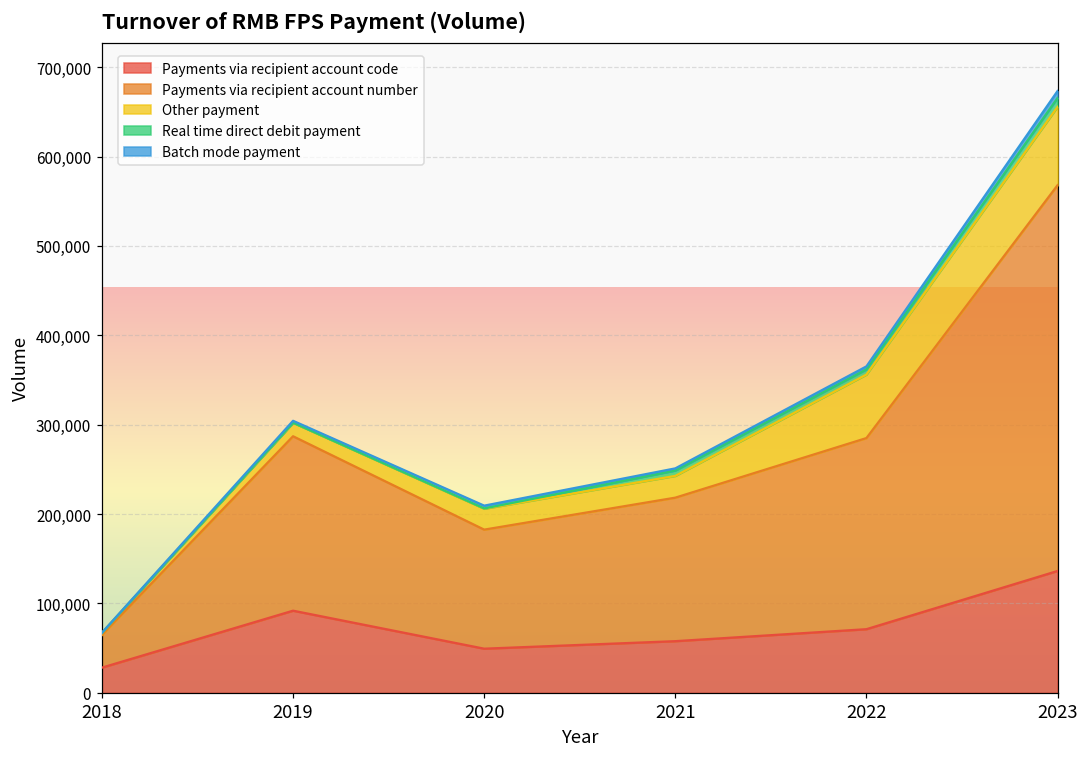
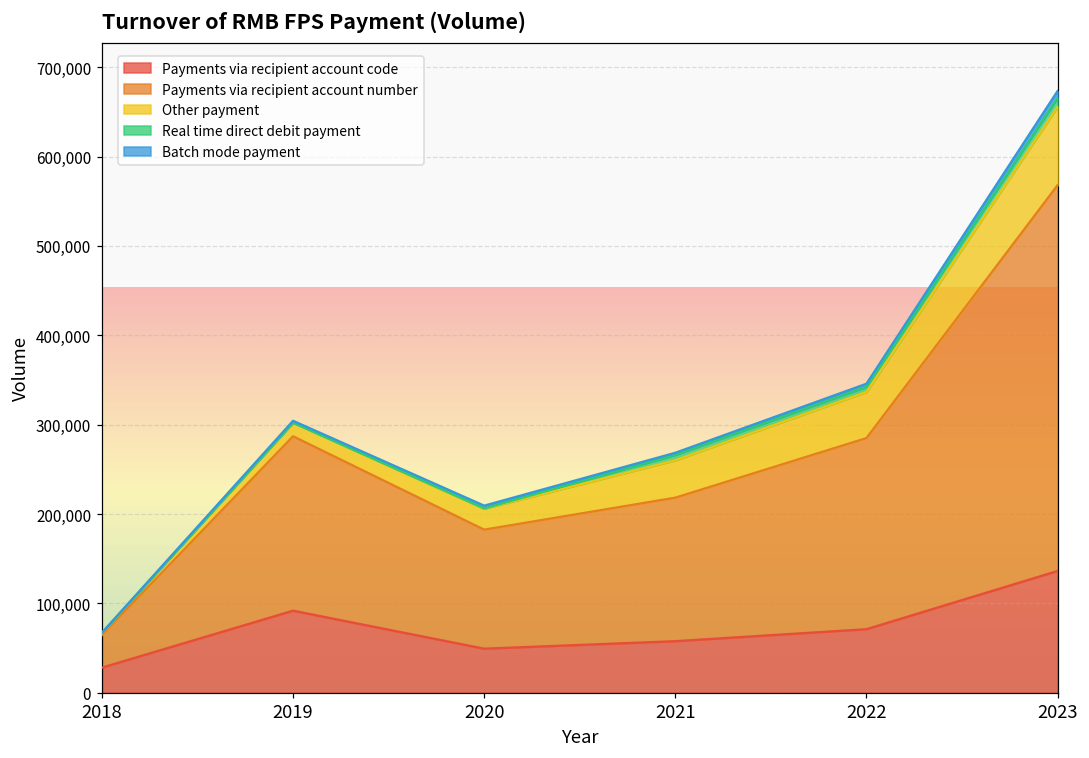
Other payment, 2021: 20,000 -> 40,000
Other payment, 2022: 70,000 -> 50,000
